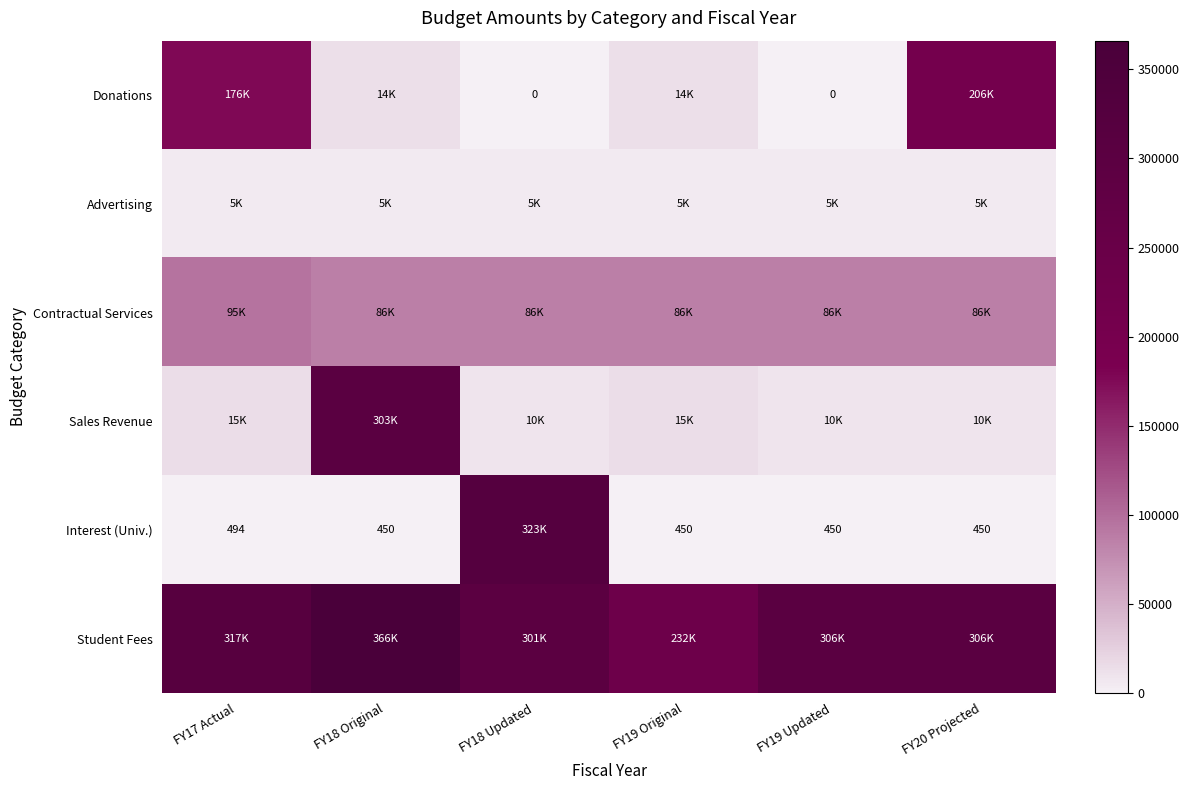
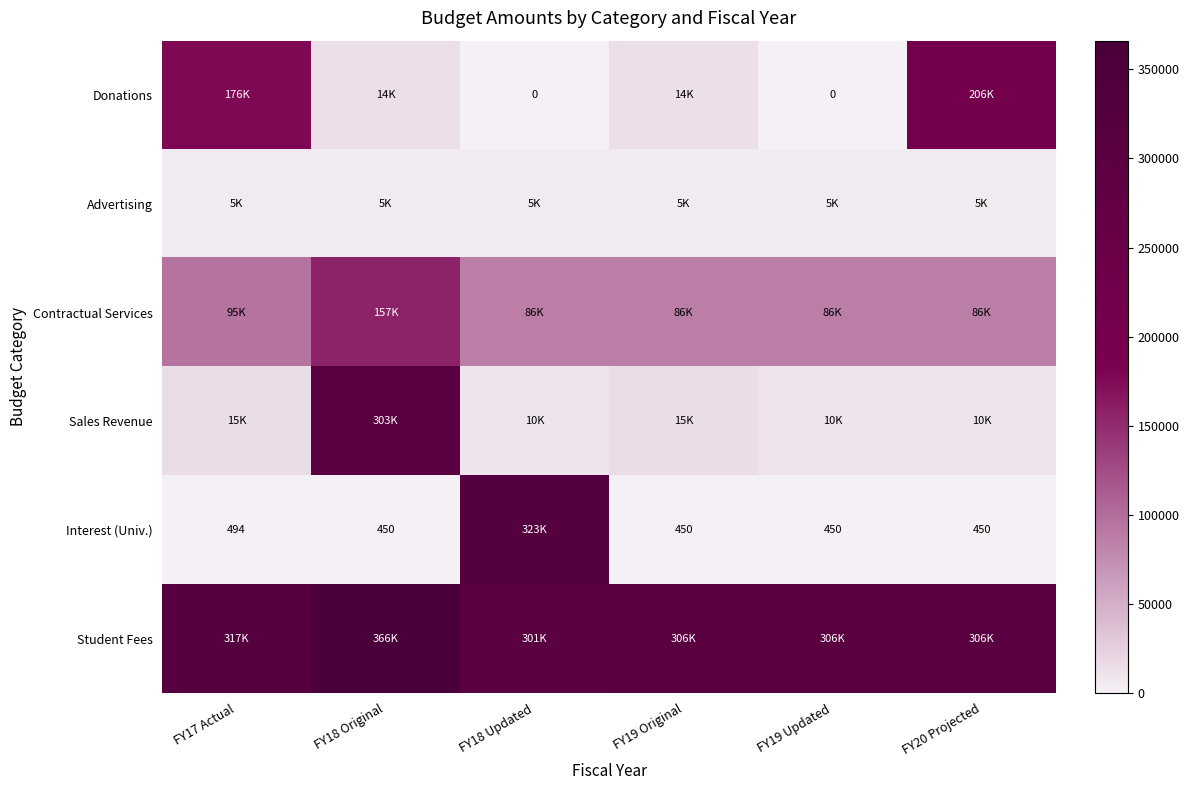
Contractual Services, FY18 Original: 86K -> 157K
Student Fees, FY19 Original: 232K -> 306K
